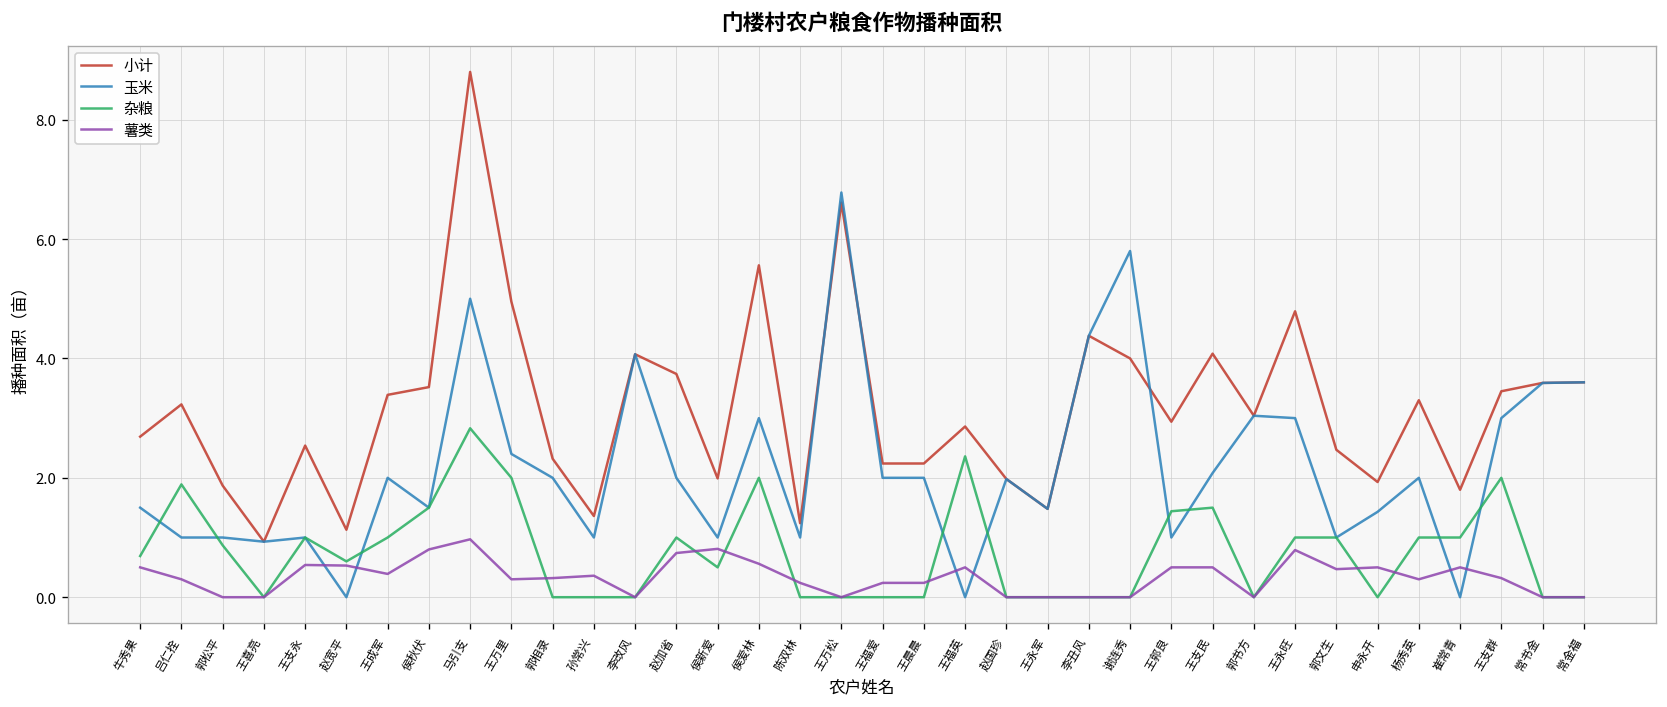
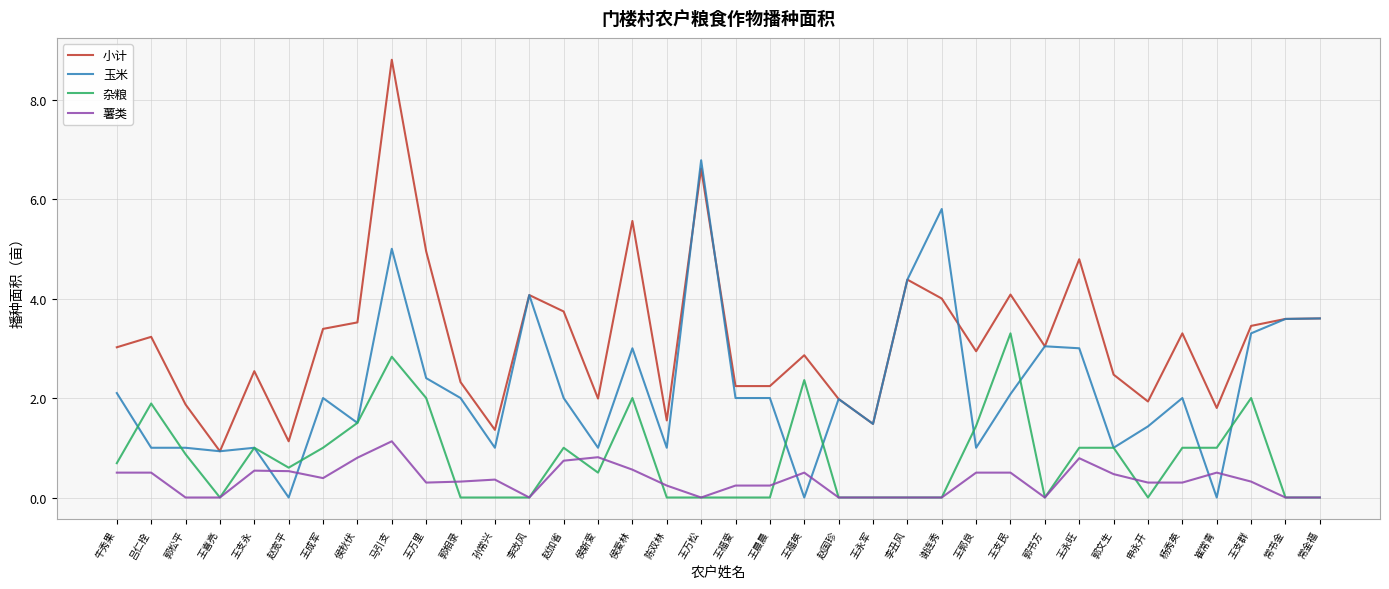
小计, 牛秀果: 2.7 -> 3.0
玉米, 牛秀果: 1.5 -> 2.1
薯类, 吕仁拴: 0.3 -> 0.5
薯类, 马引支: 1.0 -> 1.1
小计, 陈双林: 1.2 -> 1.6
杂粮, 王支民: 1.5 -> 3.3
薯类, 申永开: 0.5 -> 0.3
玉米, 王支群: 3.0 -> 3.3
